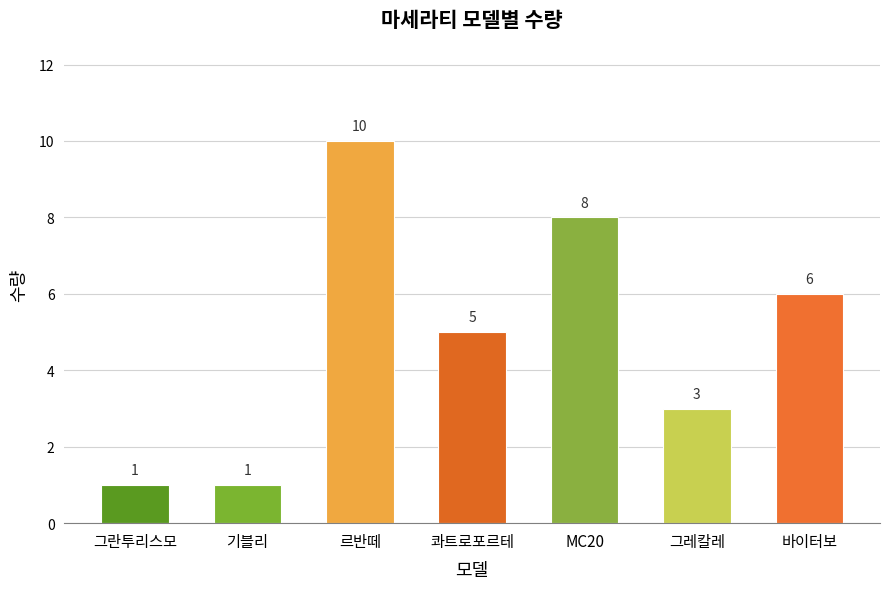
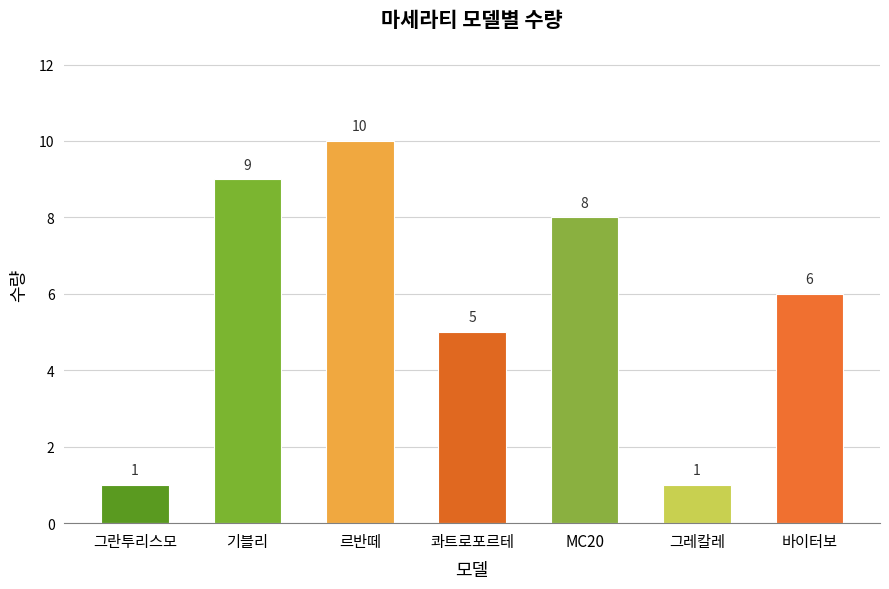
기블리: 1 -> 9
그레칼레: 3 -> 1
